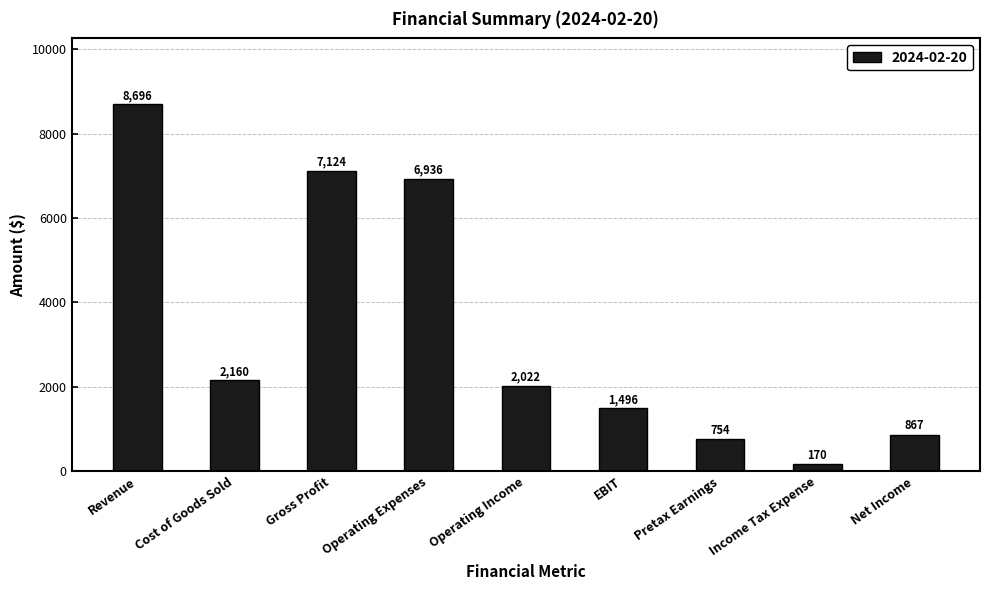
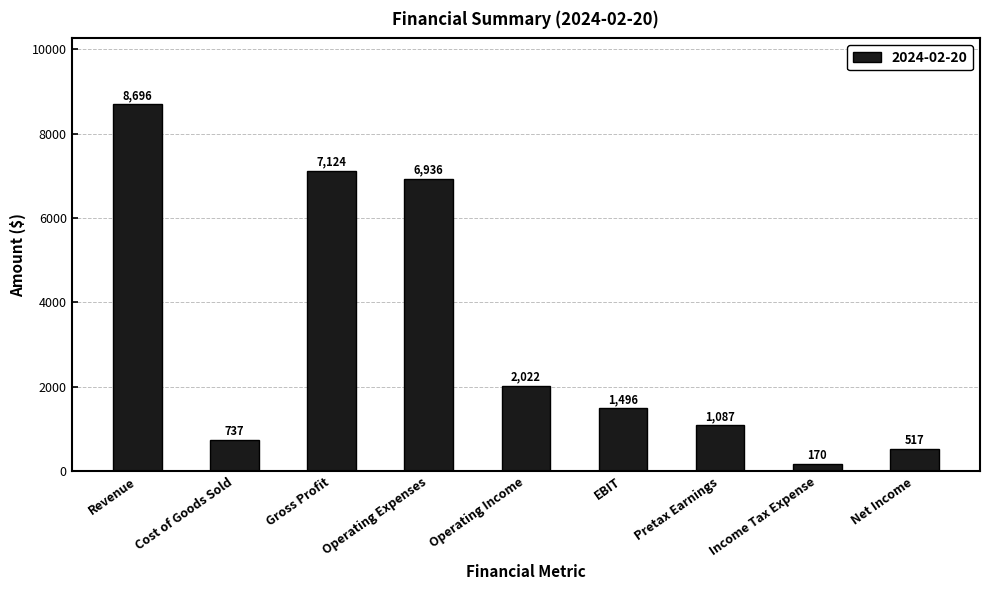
Cost of Goods Sold: 2,160 -> 737
Pretax Earnings: 754 -> 1,087
Net Income: 867 -> 517
